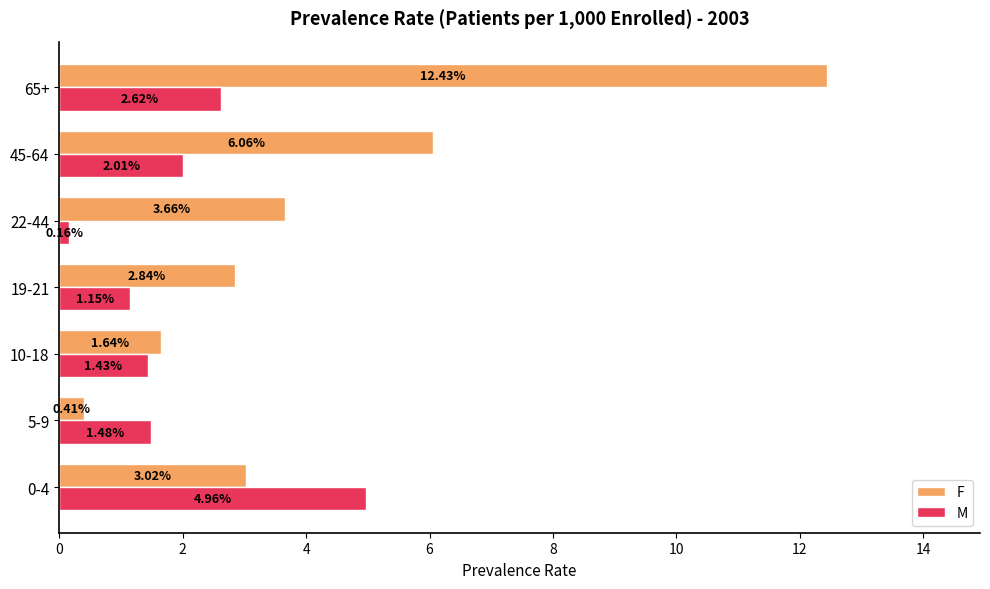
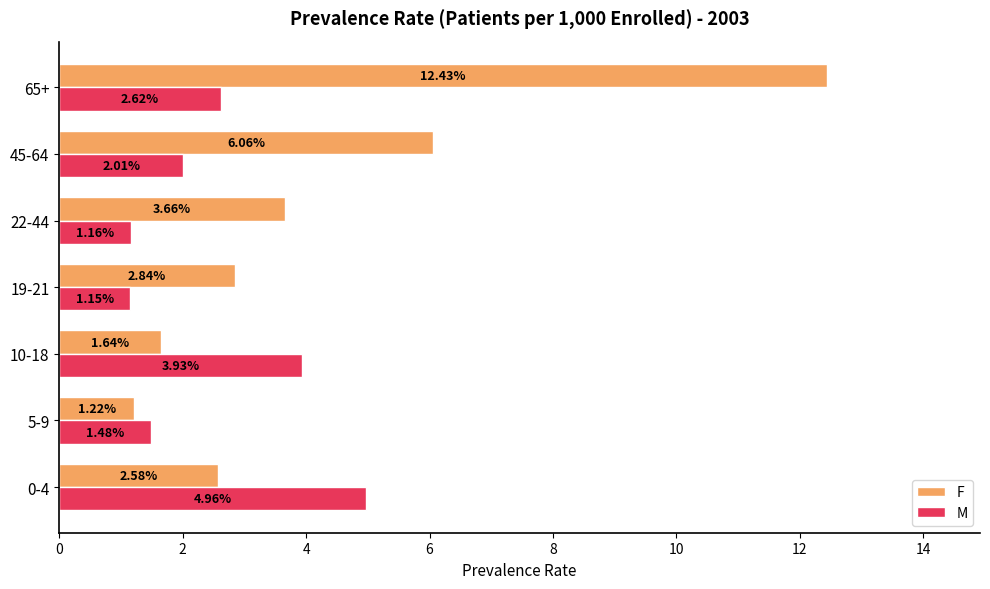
M, 22-44: 0.16% -> 1.16%
M, 10-18: 1.43% -> 3.93%
F, 5-9: 0.41% -> 1.22%
F, 0-4: 3.02% -> 2.58%
